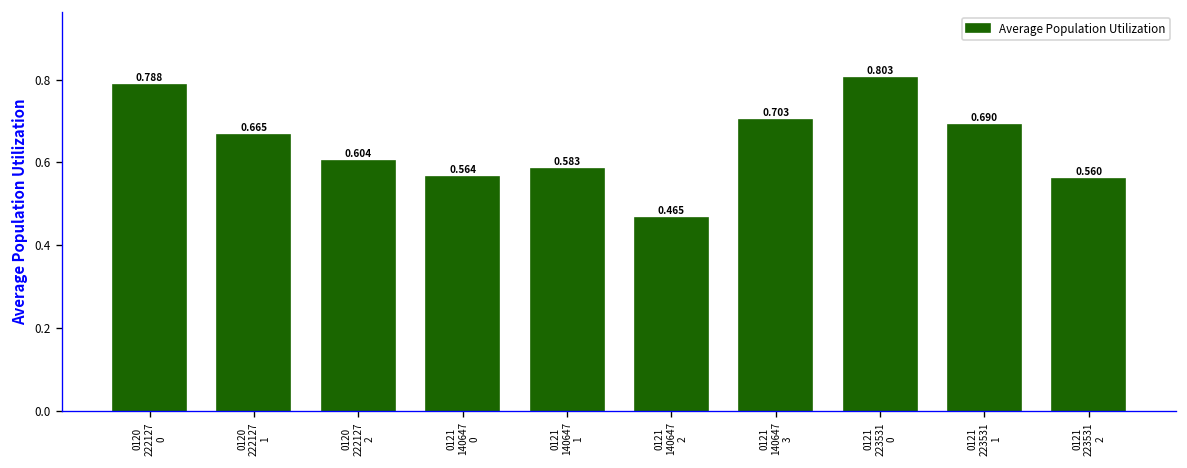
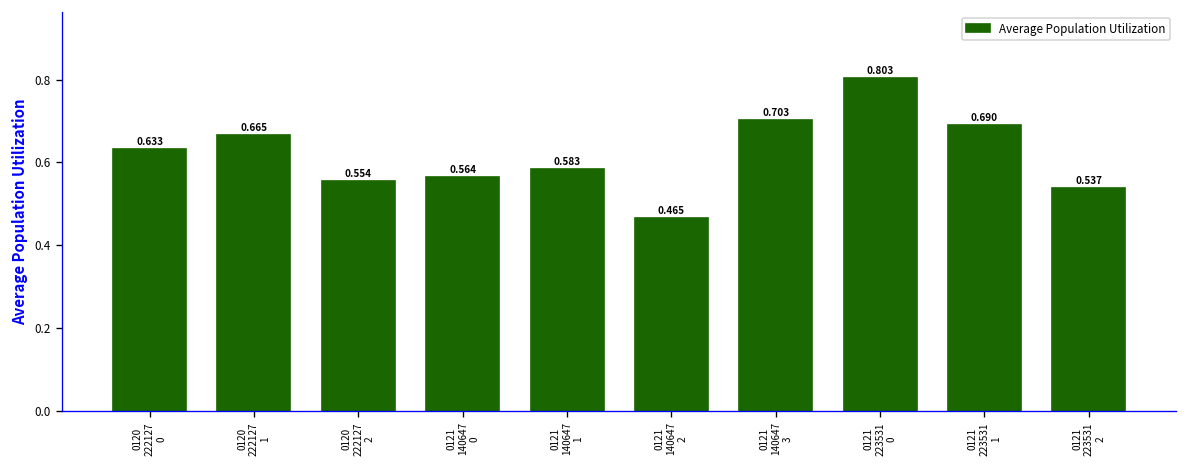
0120 222127 0: 0.788 -> 0.633
0120 222127 2: 0.604 -> 0.554
0121 223531 2: 0.560 -> 0.537
